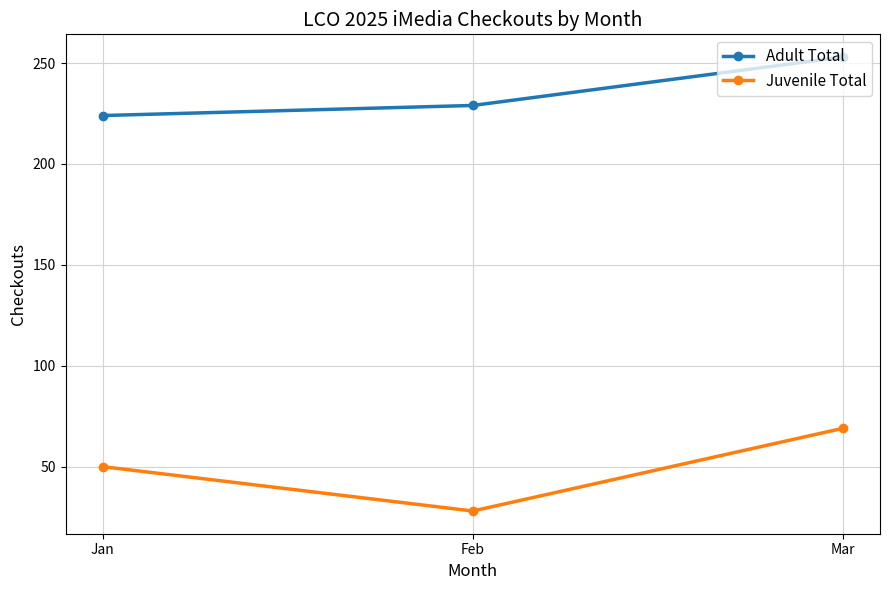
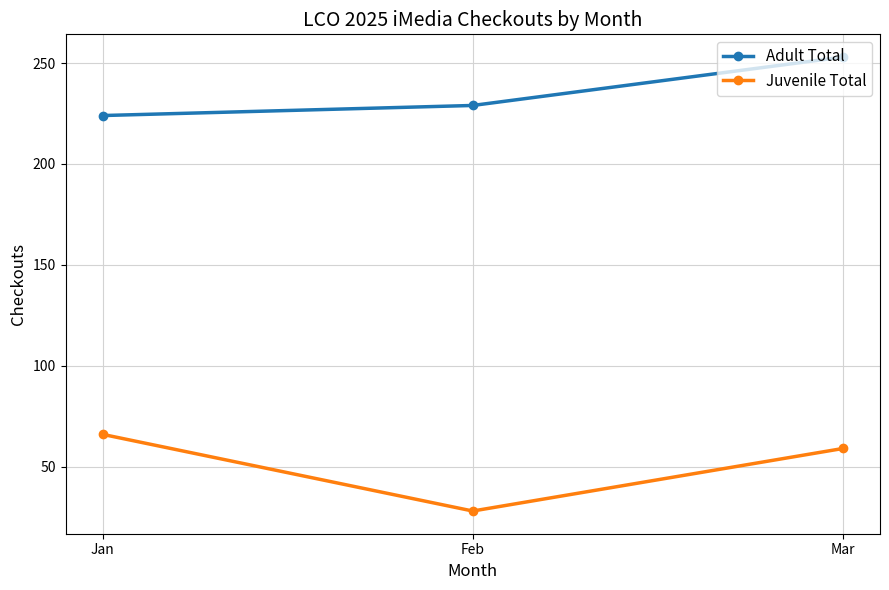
Juvenile Total, Jan: 50 -> 66
Juvenile Total, Mar: 69 -> 59
